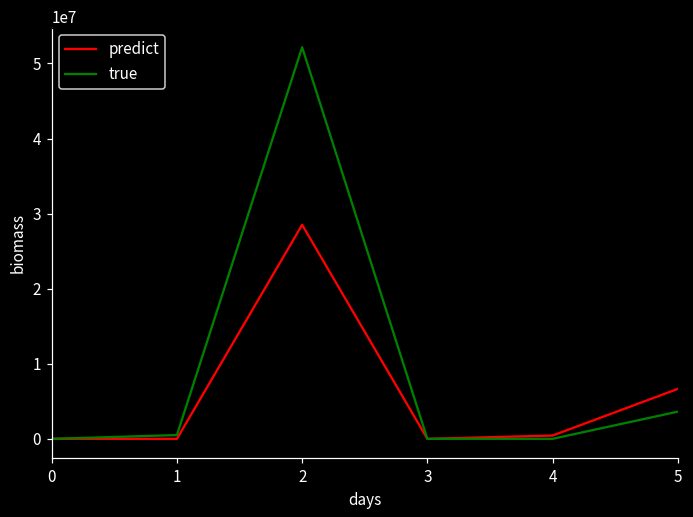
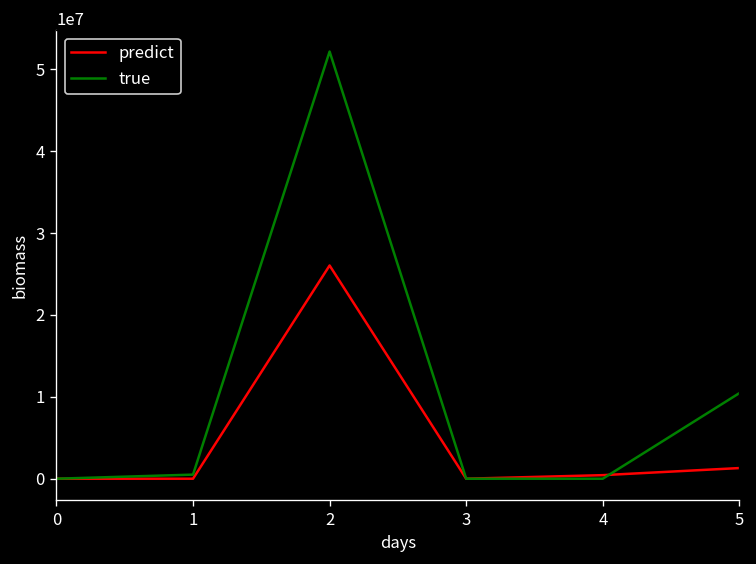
predict, 2: 29000000 -> 26000000
predict, 5: 7000000 -> 1000000
true, 5: 4000000 -> 10000000
